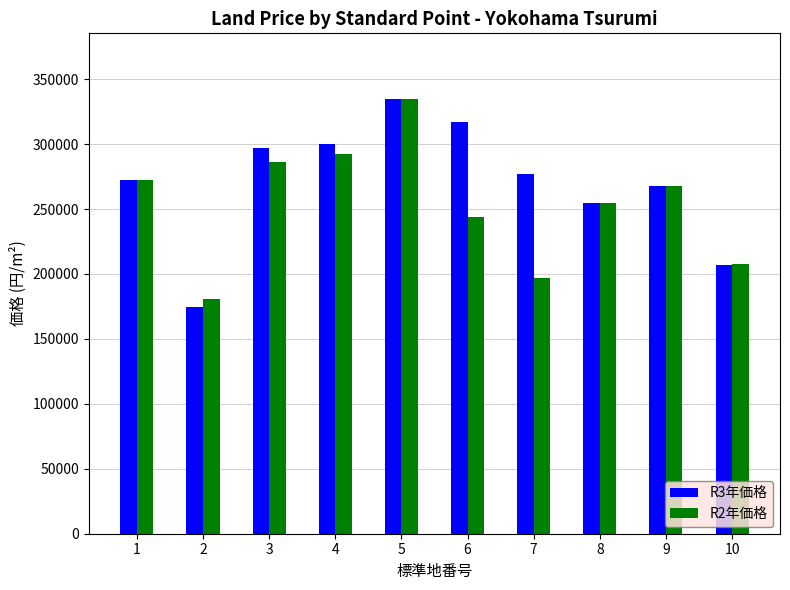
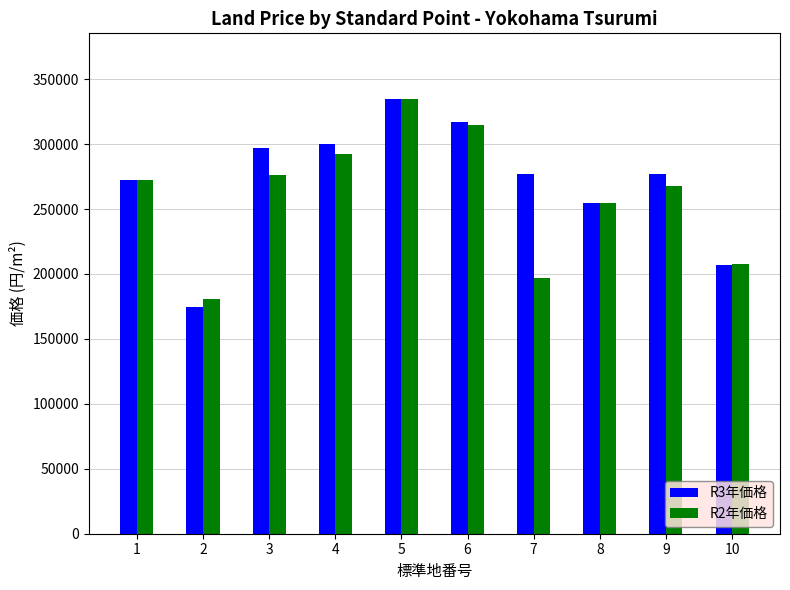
R2年価格, 3: 286000 -> 276000
R2年価格, 6: 244000 -> 315000
R3年価格, 9: 268000 -> 277000
